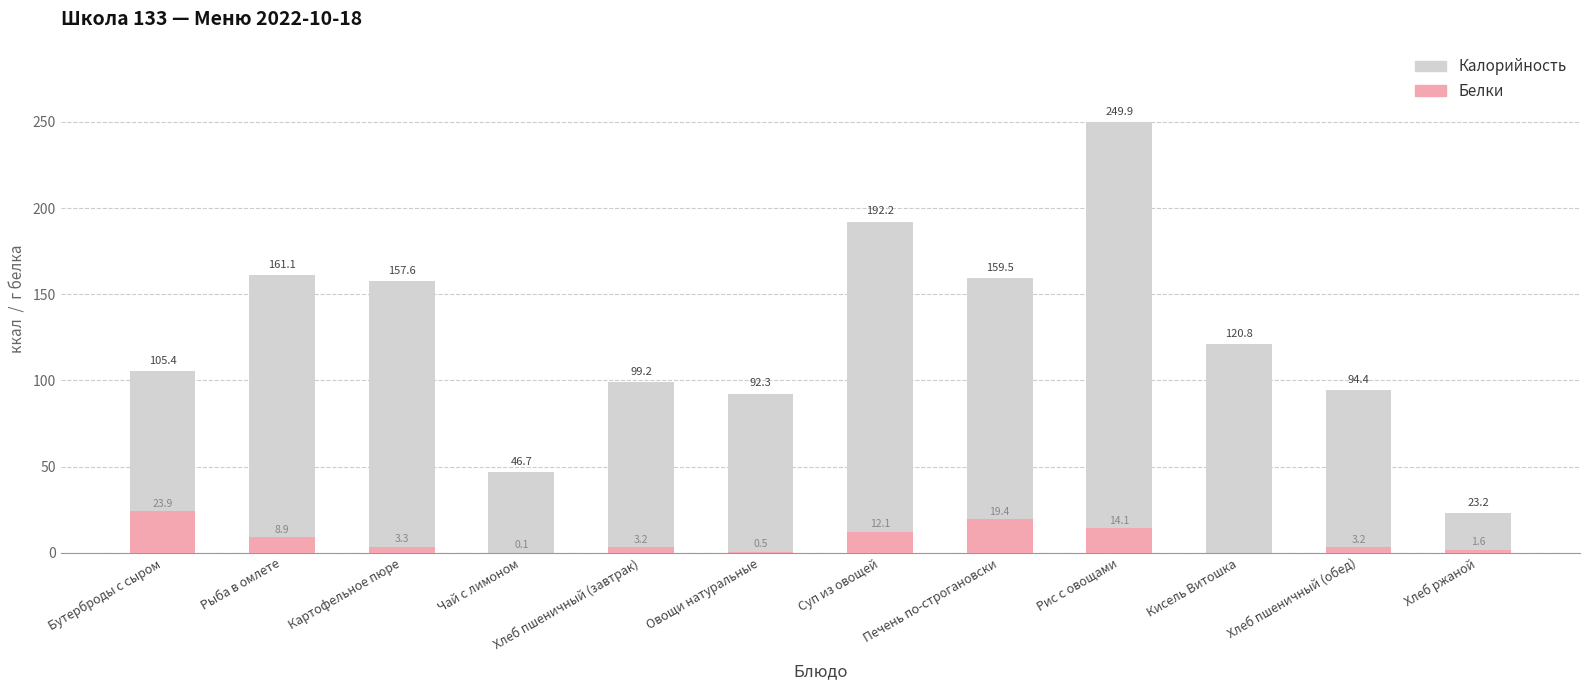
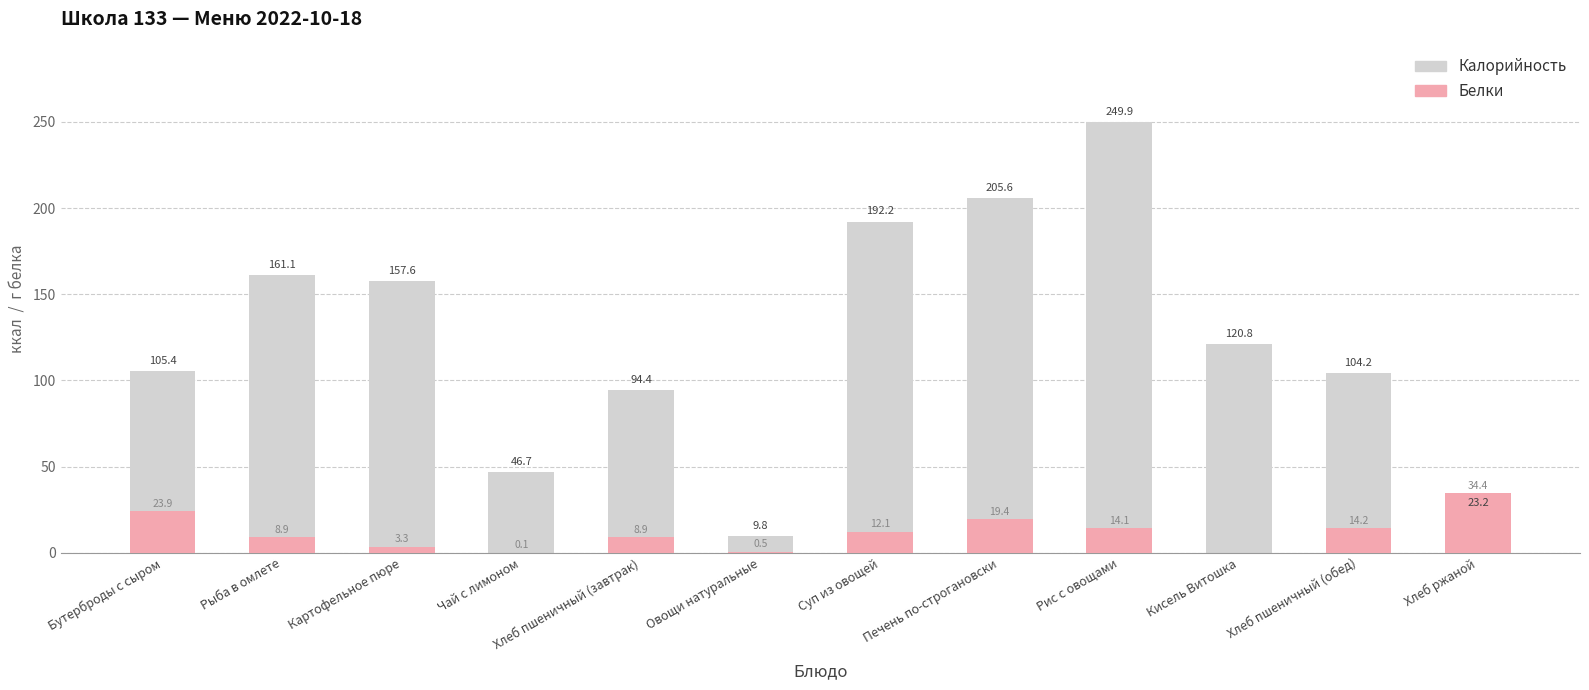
Калорийность, Хлеб пшеничный (завтрак): 99.2 -> 94.4
Белки, Хлеб пшеничный (завтрак): 3.2 -> 8.9
Калорийность, Овощи натуральные: 92.3 -> 9.8
Калорийность, Печень по-строгановски: 159.5 -> 205.6
Калорийность, Хлеб пшеничный (обед): 94.4 -> 104.2
Белки, Хлеб пшеничный (обед): 3.2 -> 14.2
Белки, Хлеб ржаной: 1.6 -> 34.4
